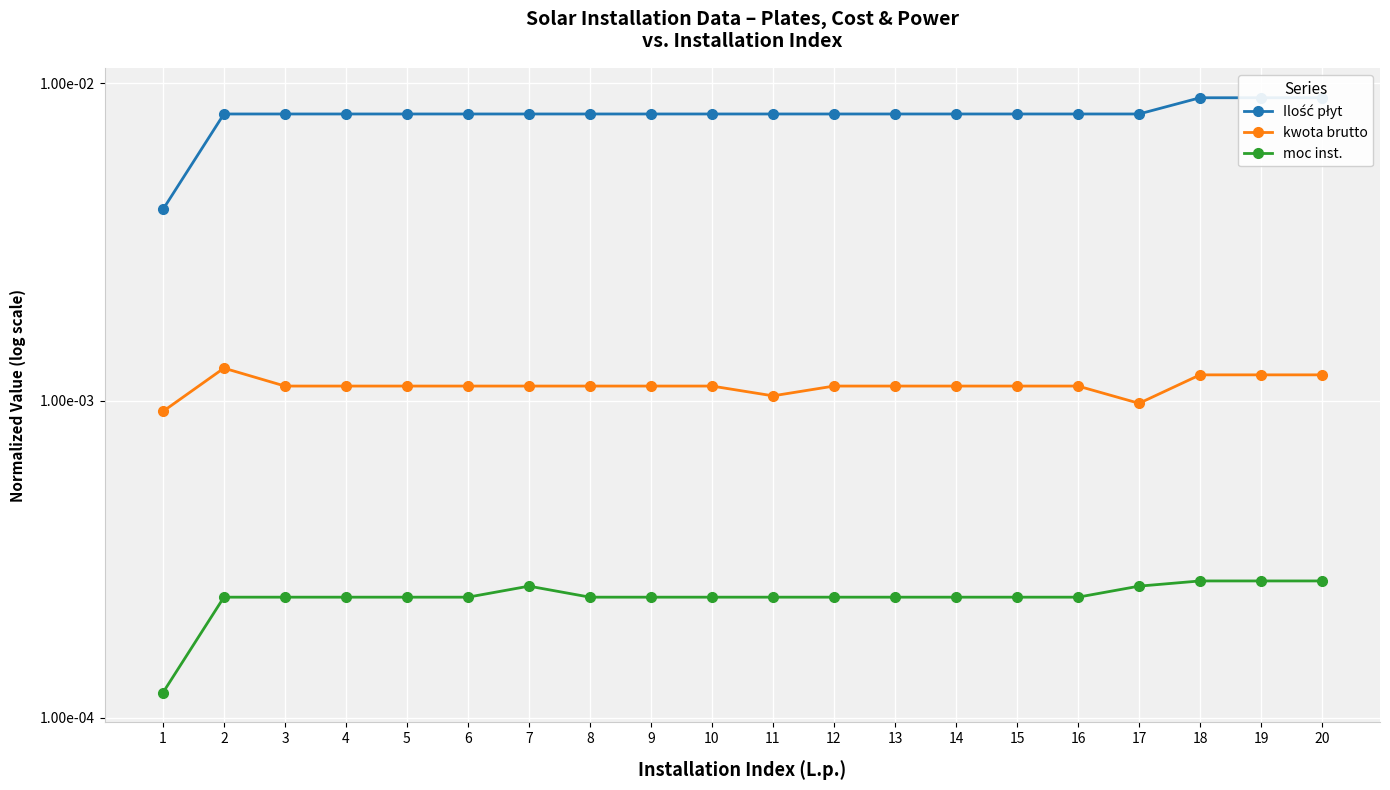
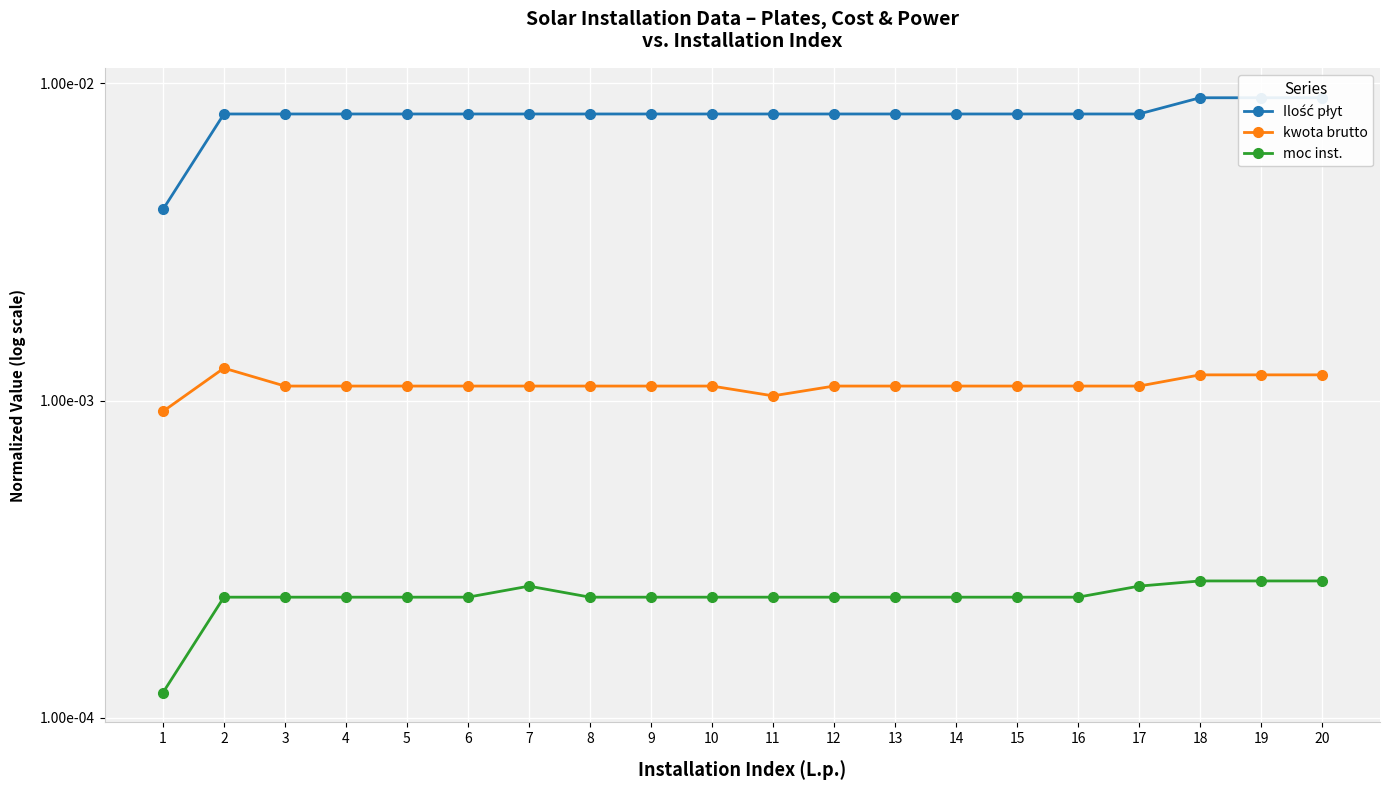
kwota brutto, 17: 0.00098 -> 0.00111
